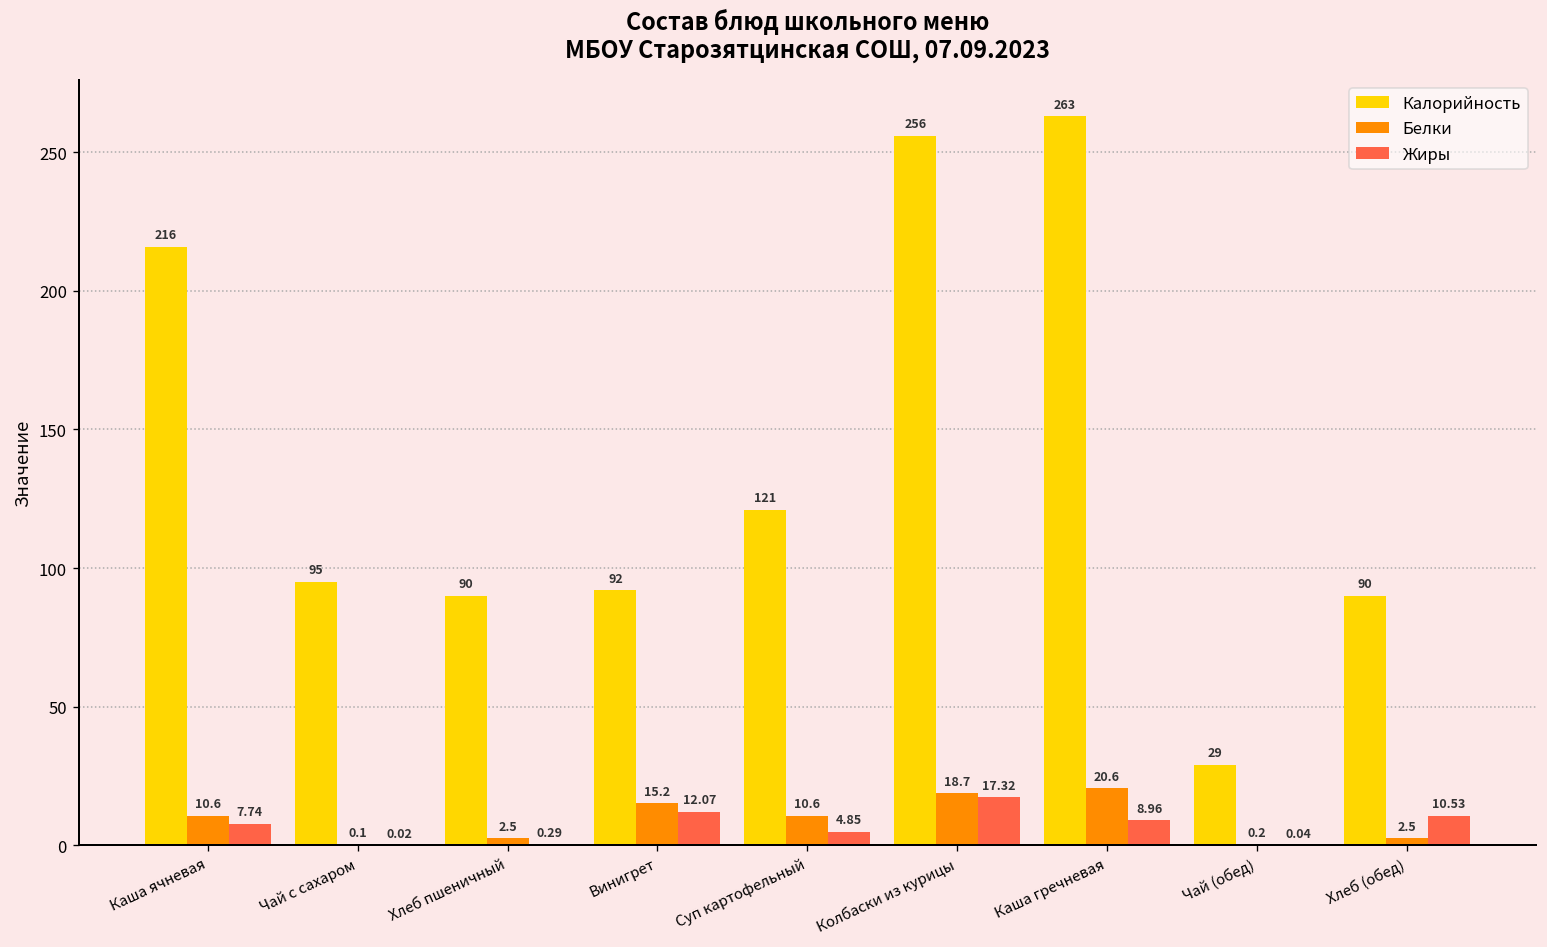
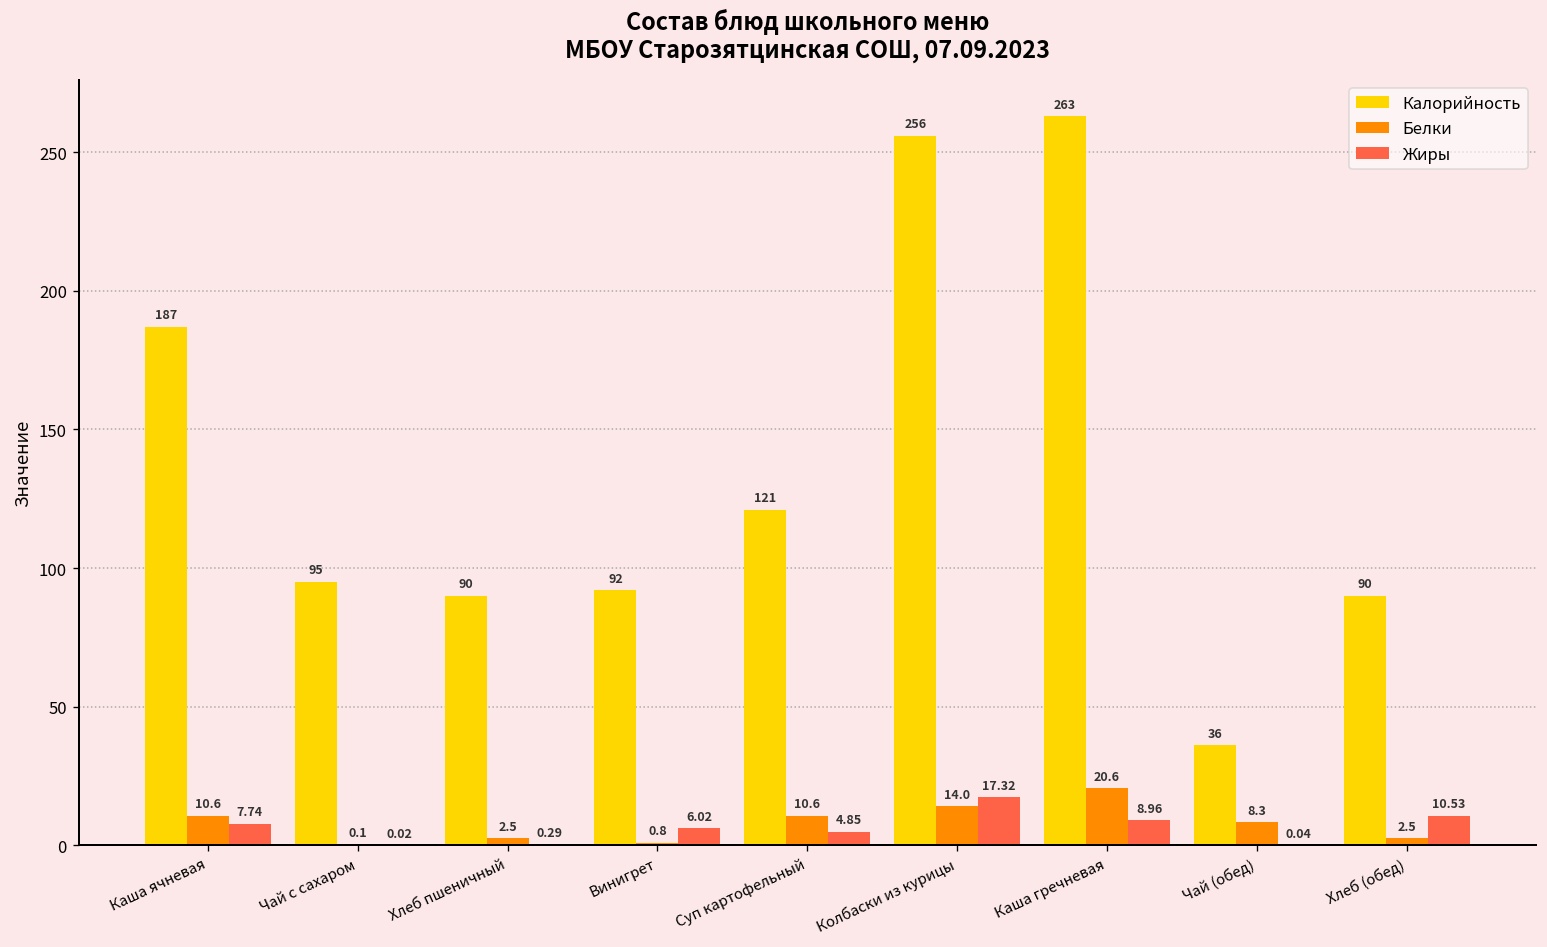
Калорийность, Каша ячневая: 216 -> 187
Белки, Винигрет: 15.2 -> 0.8
Жиры, Винигрет: 12.07 -> 6.02
Белки, Колбаски из курицы: 18.7 -> 14.0
Калорийность, Чай (обед): 29 -> 36
Белки, Чай (обед): 0.2 -> 8.3
